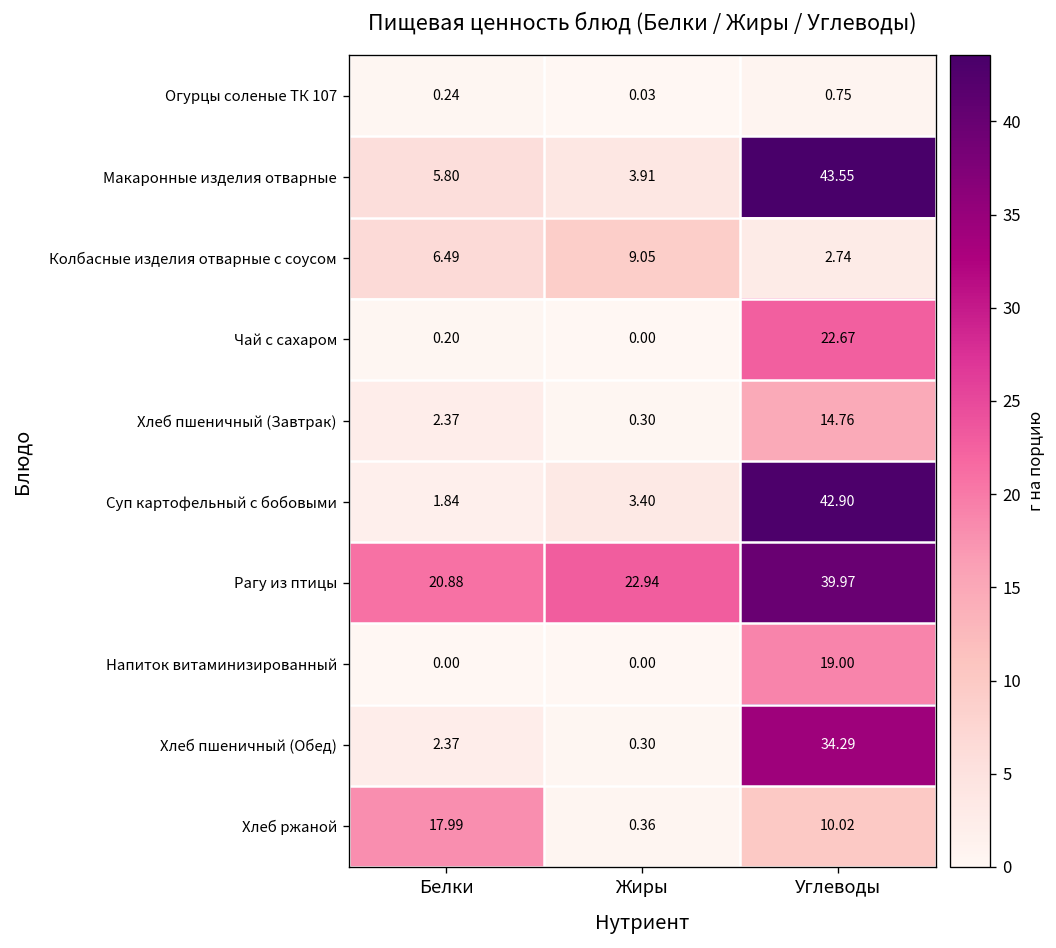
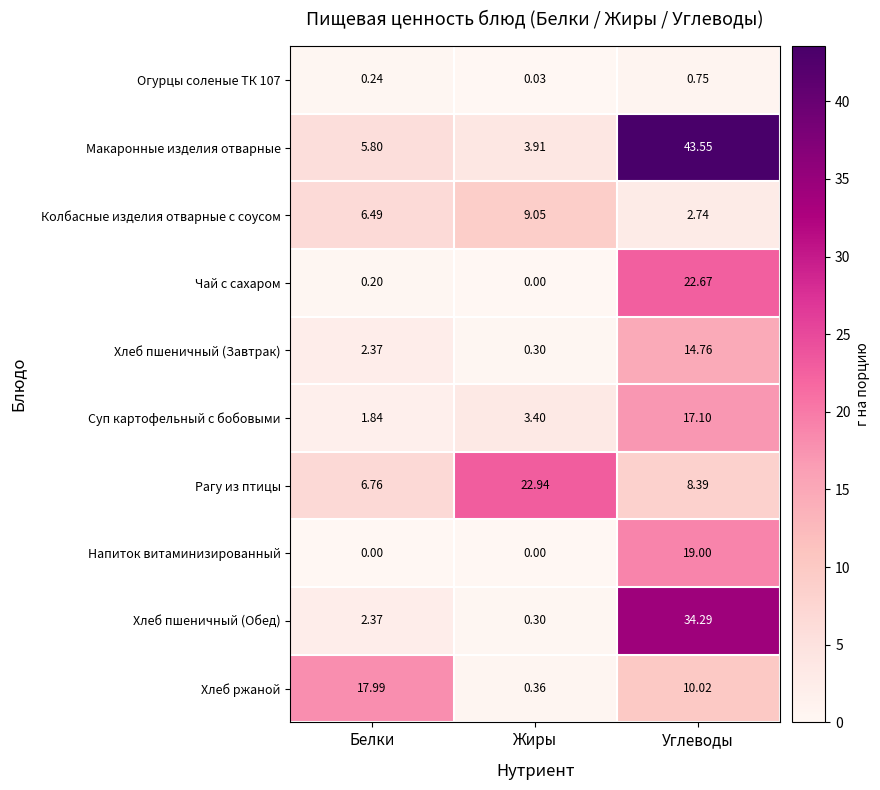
Суп картофельный с бобовыми, Углеводы: 42.90 -> 17.10
Рагу из птицы, Белки: 20.88 -> 6.76
Рагу из птицы, Углеводы: 39.97 -> 8.39
